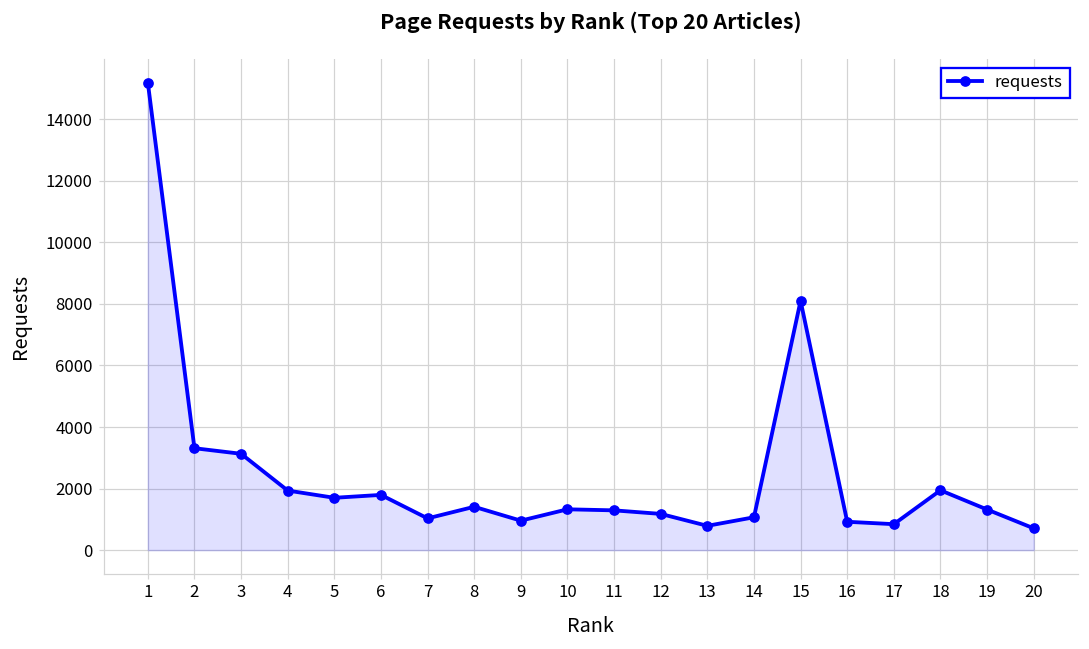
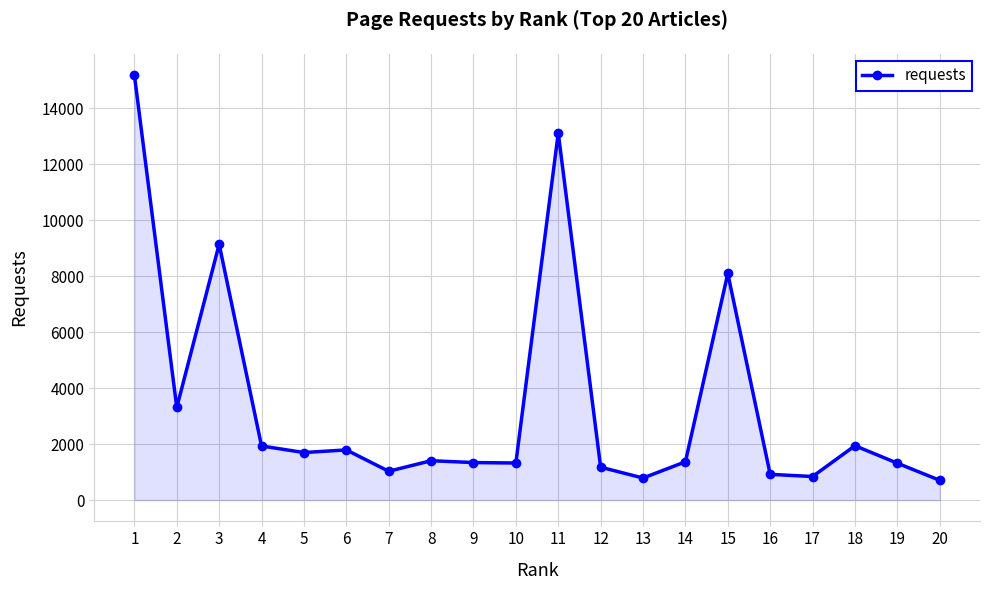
3: 3100 -> 9100
9: 1000 -> 1300
11: 1300 -> 13100
14: 1100 -> 1400
